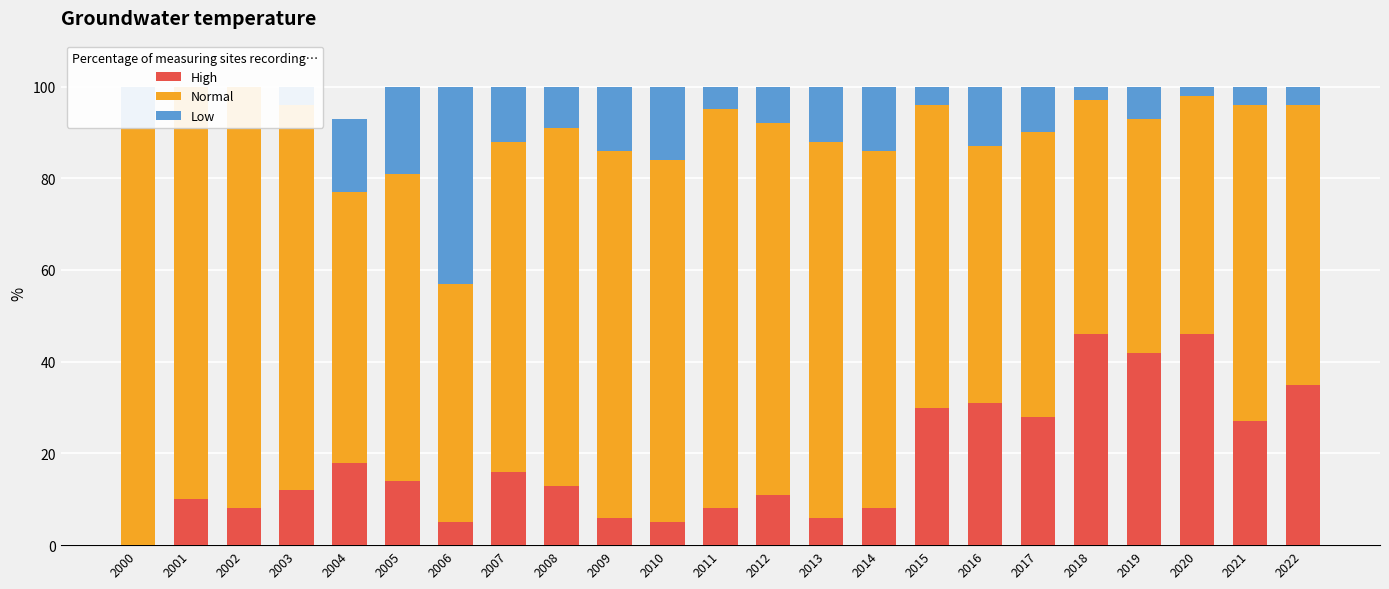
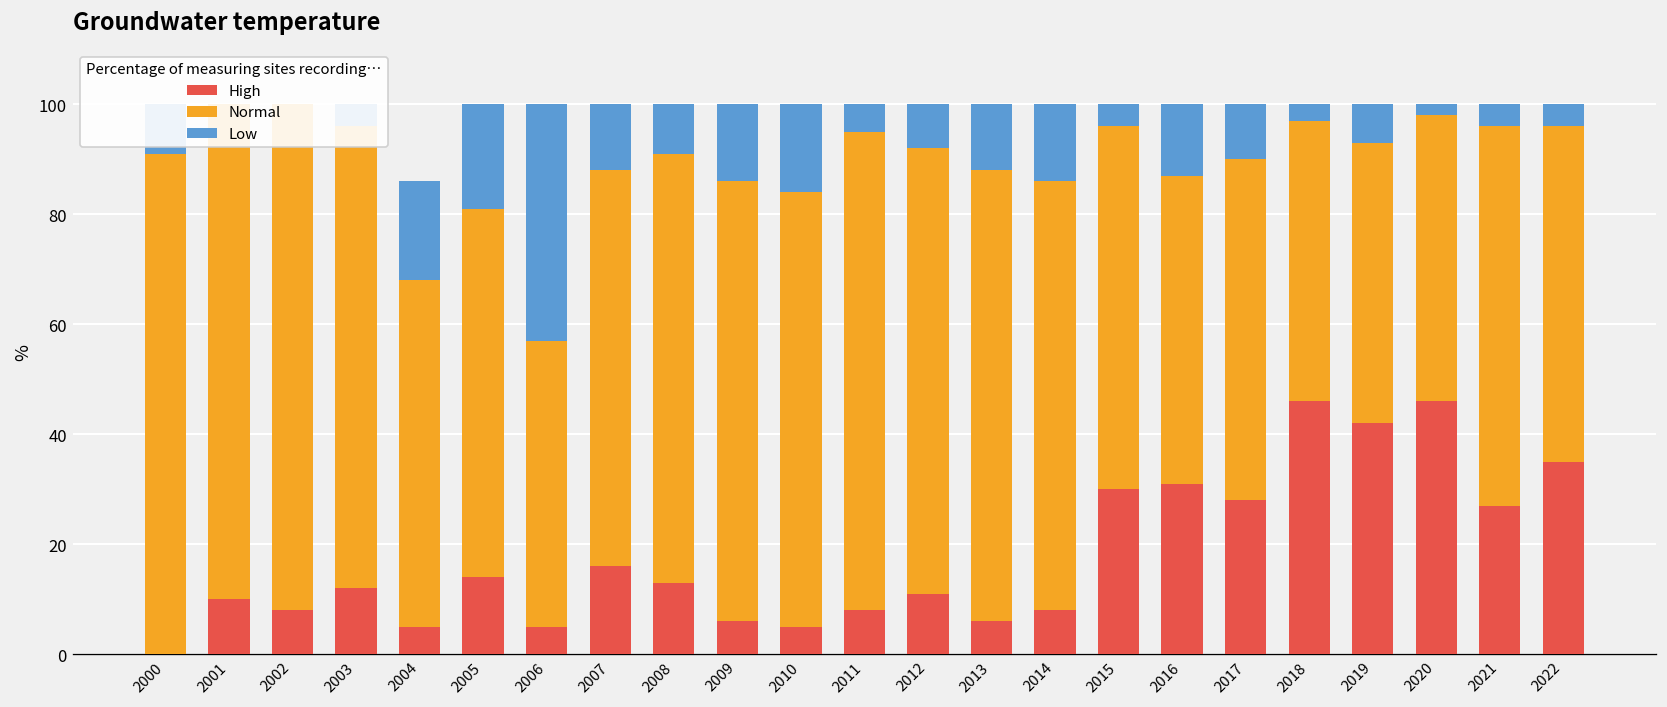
High, 2004: 18 -> 5
Normal, 2004: 59 -> 63
Low, 2004: 16 -> 18
